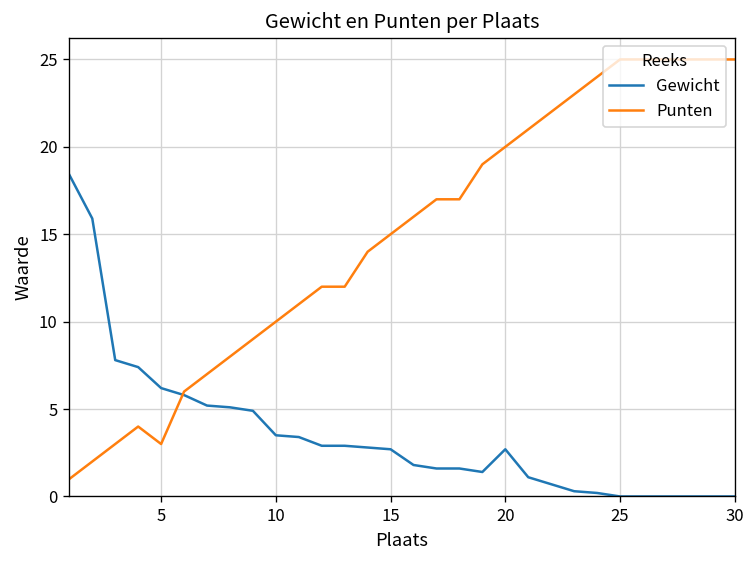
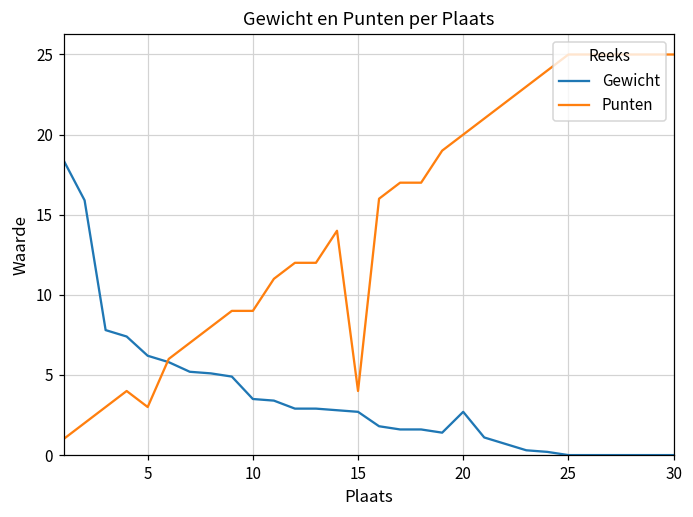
Punten, 10: 10 -> 9
Punten, 15: 15 -> 4
